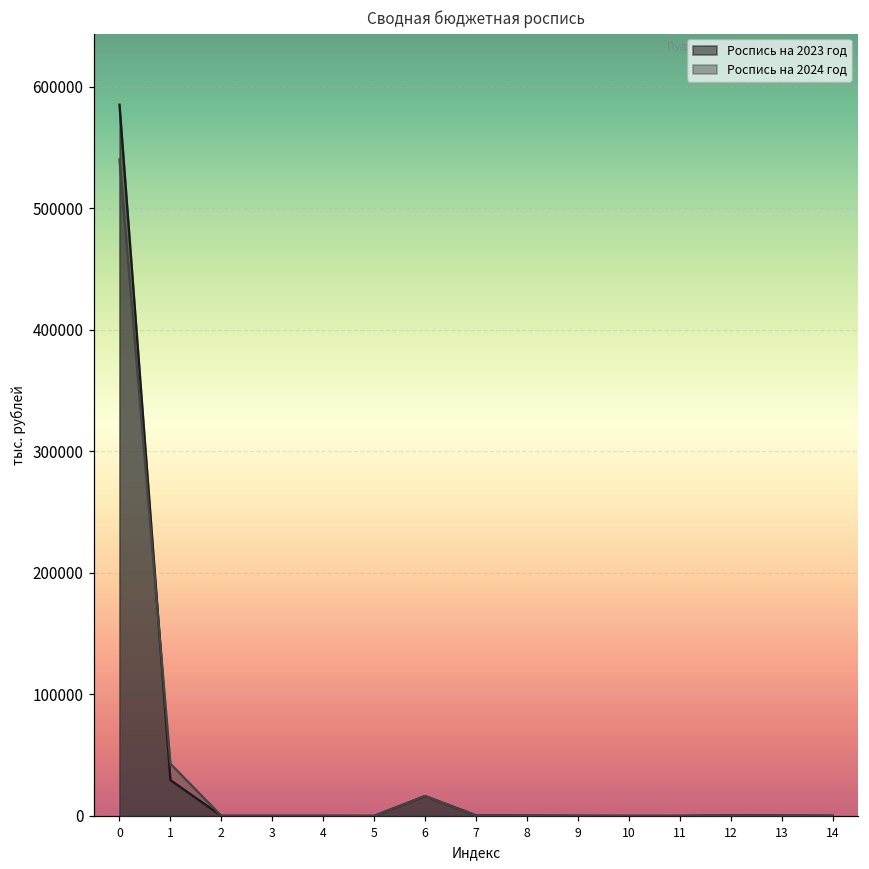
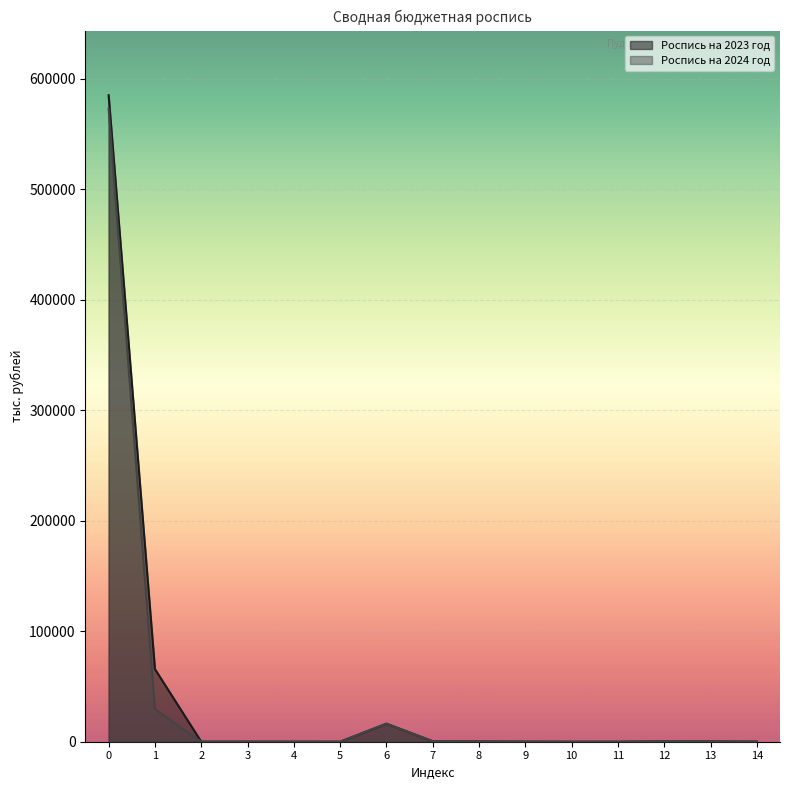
Роспись на 2024 год, 0: 540000 -> 573000
Роспись на 2023 год, 1: 29000 -> 66000
Роспись на 2024 год, 1: 43000 -> 29000
